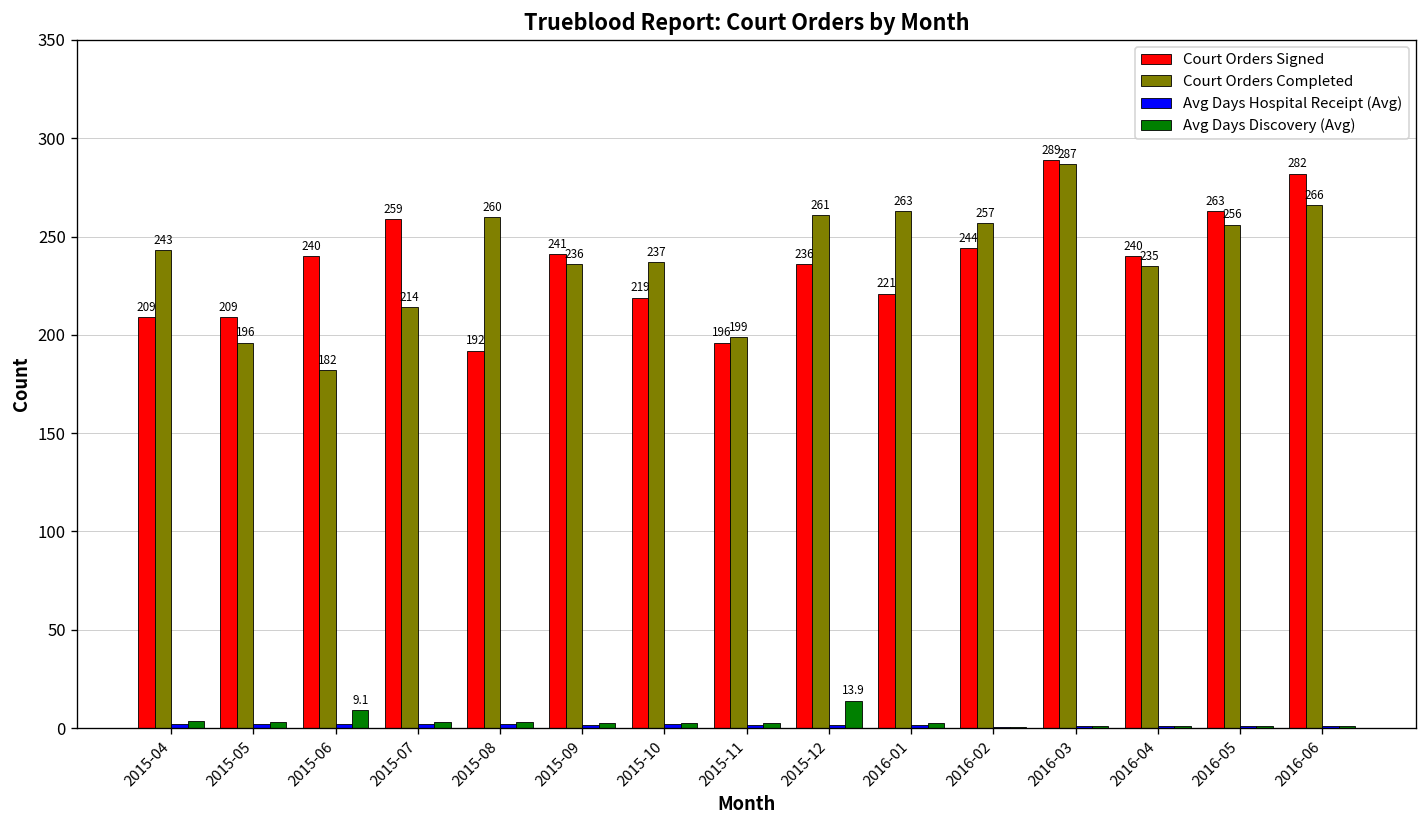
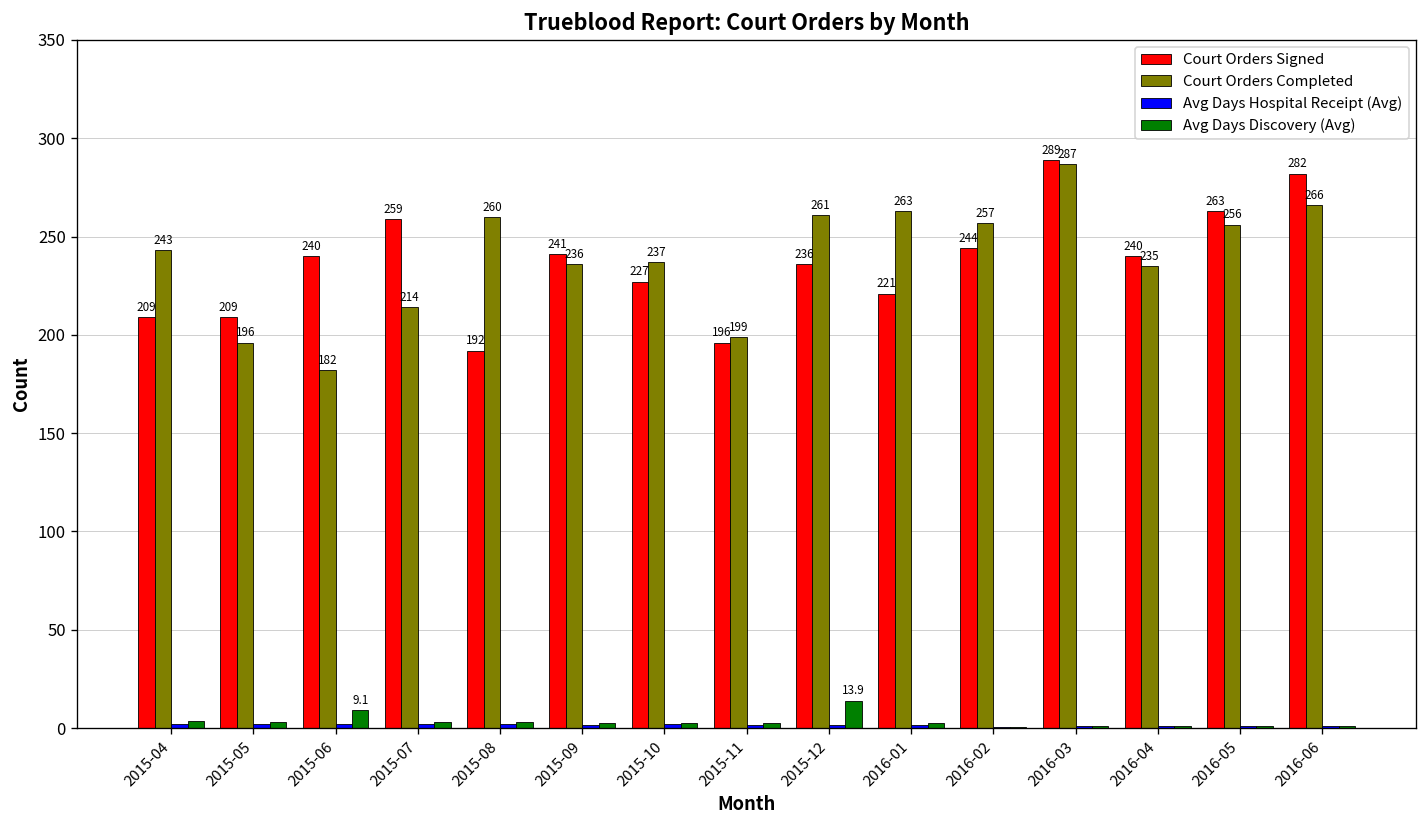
Court Orders Signed, 2015-10: 219 -> 227
